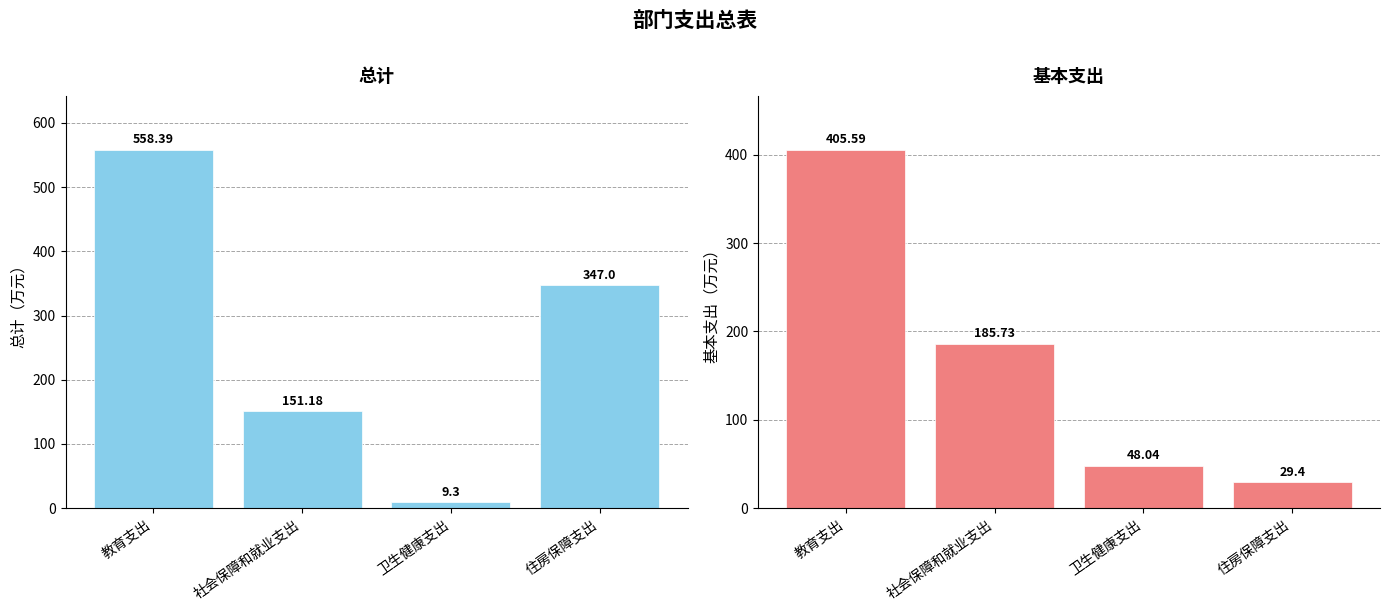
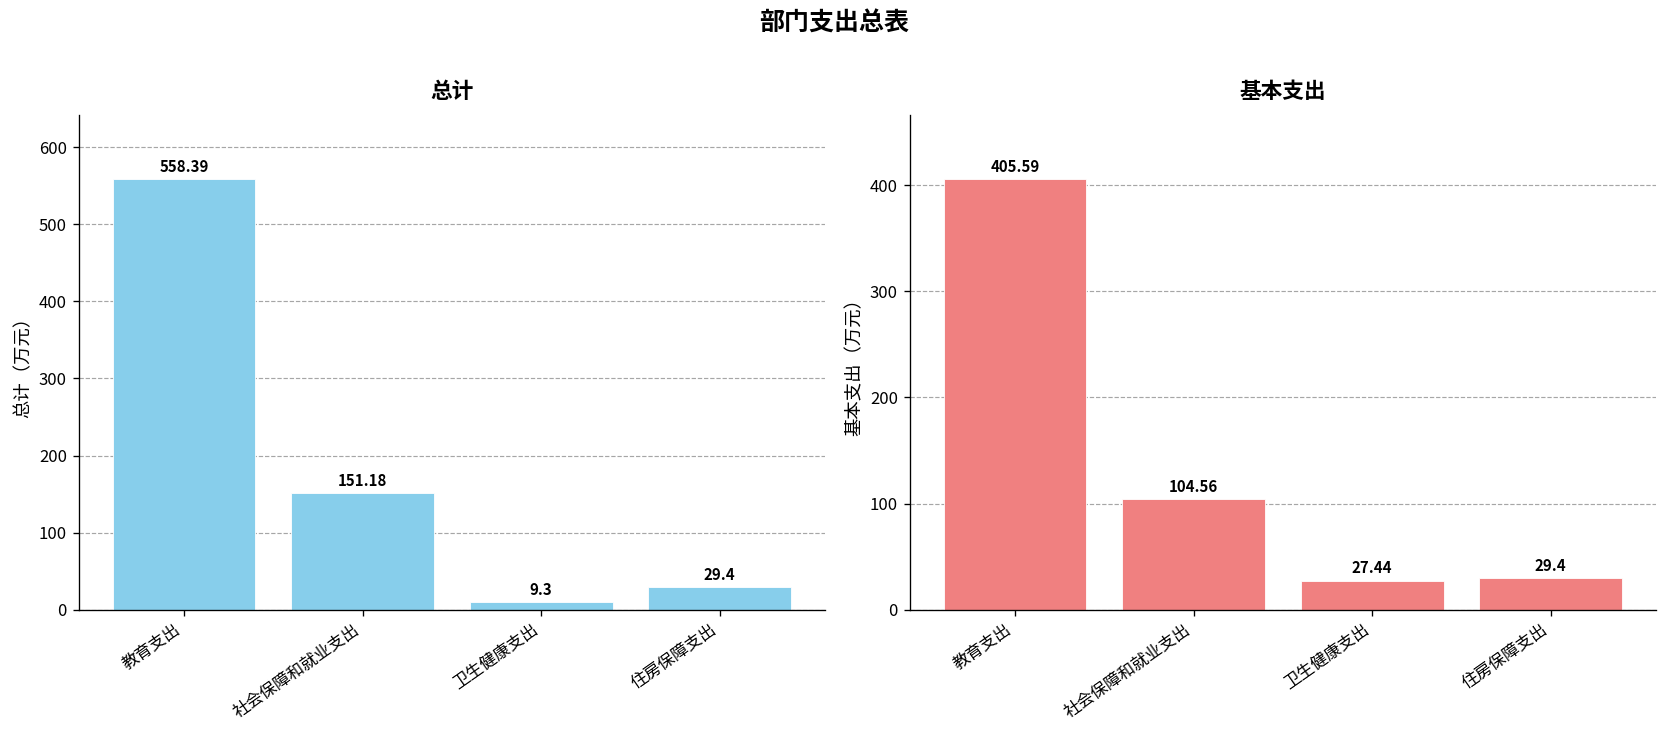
总计, 住房保障支出: 347.0 -> 29.4
基本支出, 社会保障和就业支出: 185.73 -> 104.56
基本支出, 卫生健康支出: 48.04 -> 27.44
